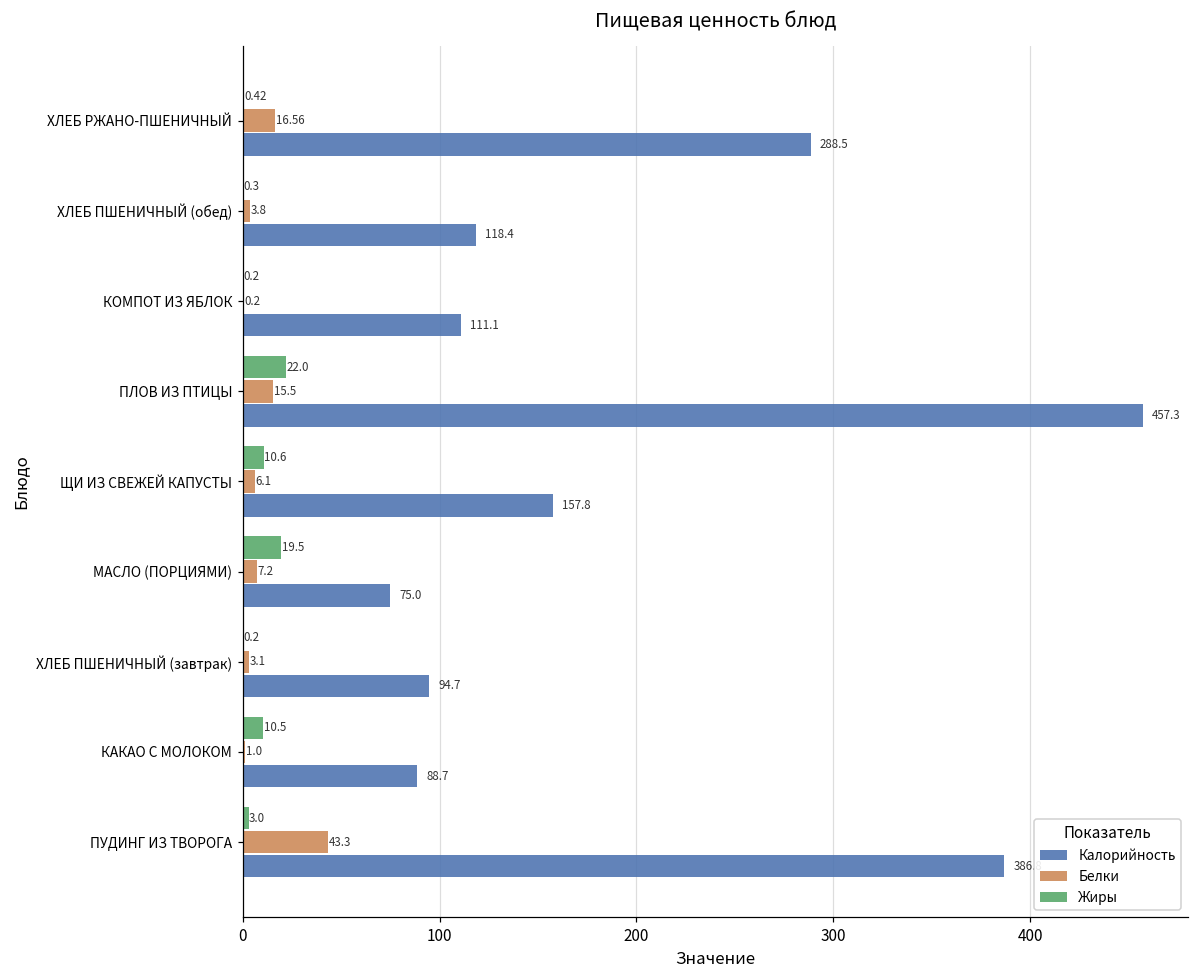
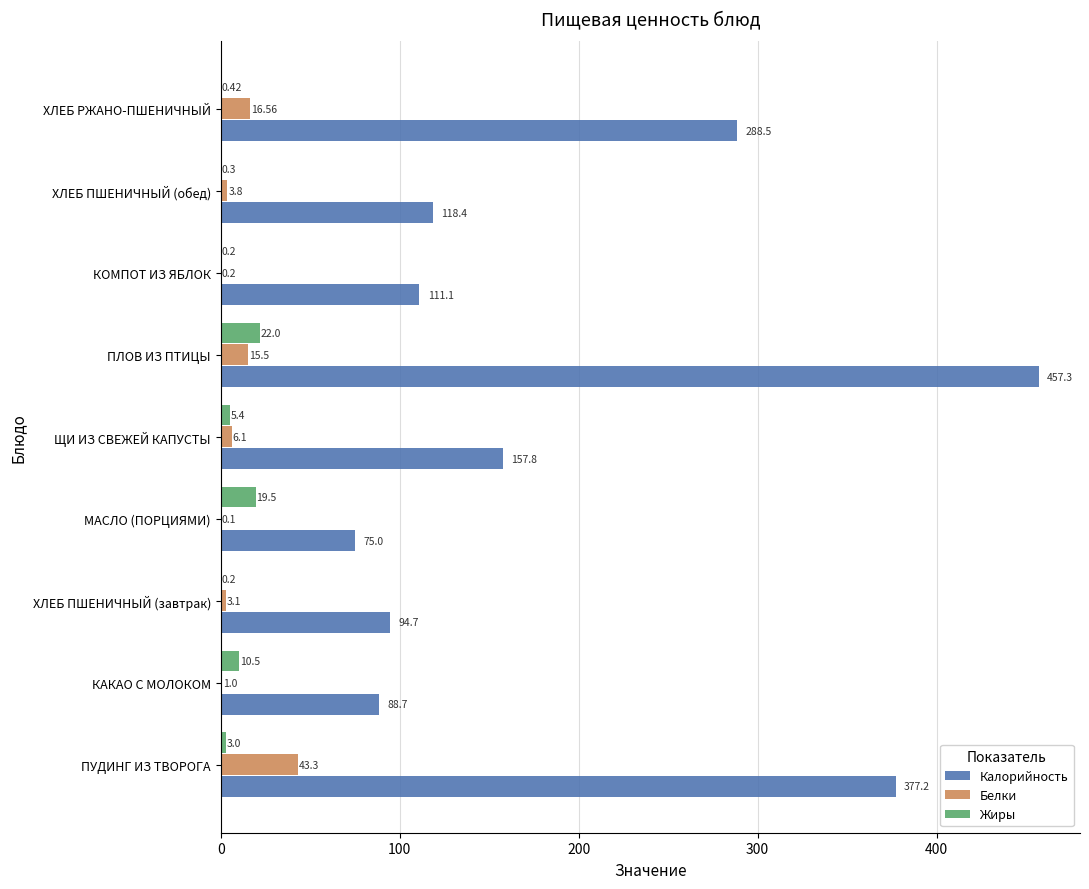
Жиры, ЩИ ИЗ СВЕЖЕЙ КАПУСТЫ: 10.6 -> 5.4
Белки, МАСЛО (ПОРЦИЯМИ): 7.2 -> 0.1
Калорийность, ПУДИНГ ИЗ ТВОРОГА: 387 -> 377
